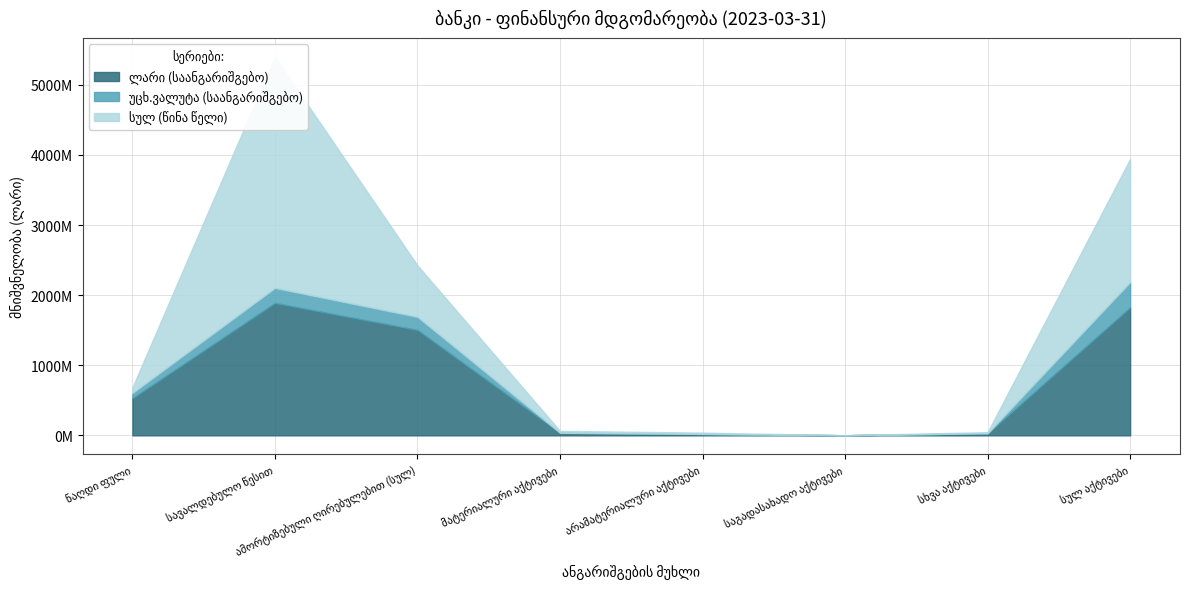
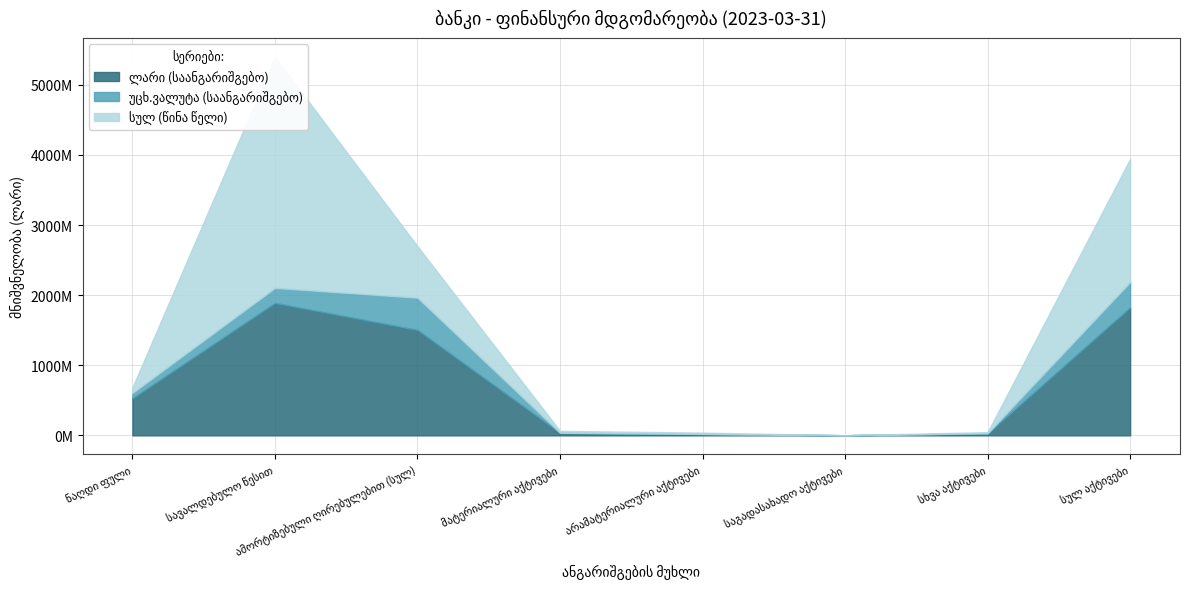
უცხ.ვალუტა (საანგარიშგებო), ამორტიზებული ღირებულებით (სულ): 200000000 -> 500000000
